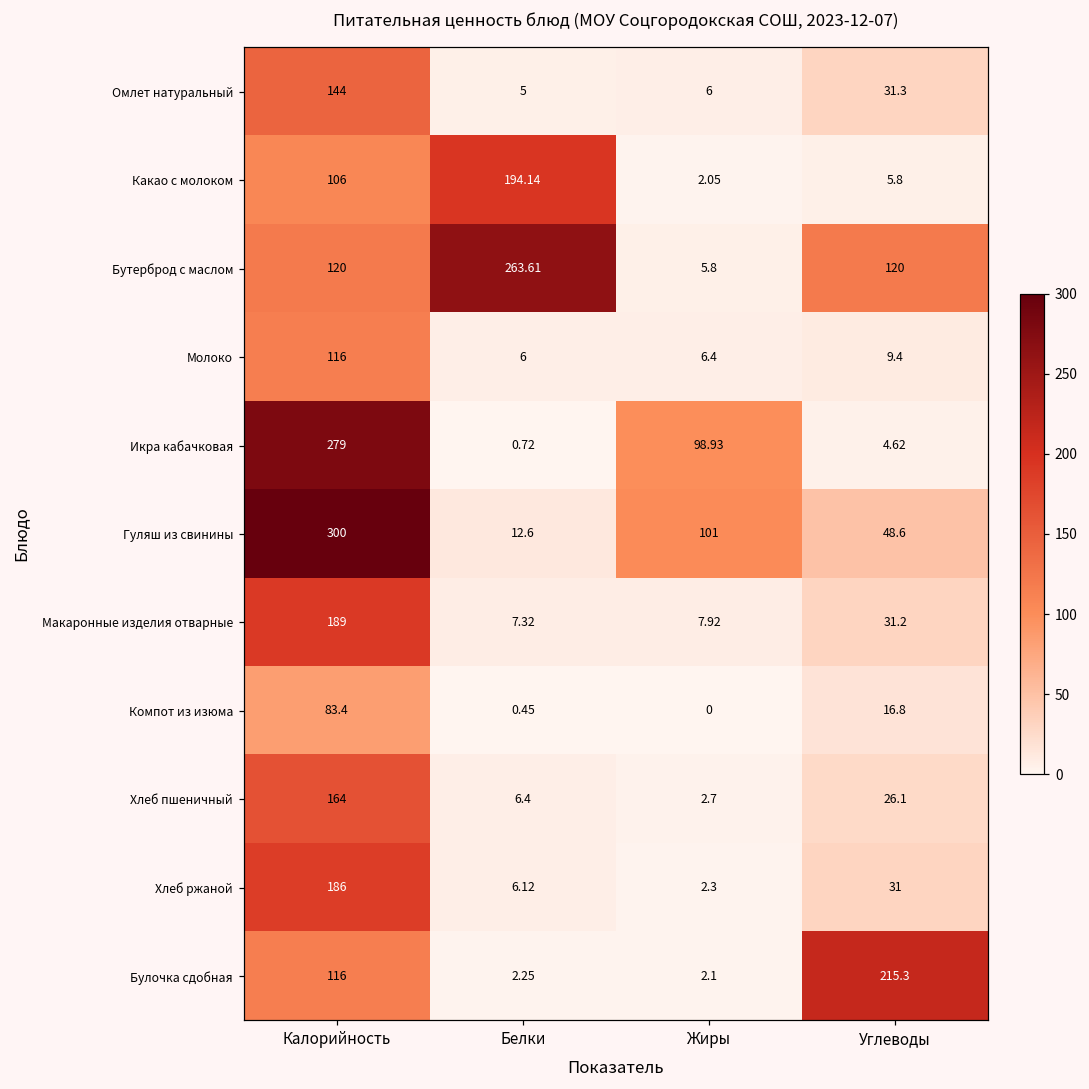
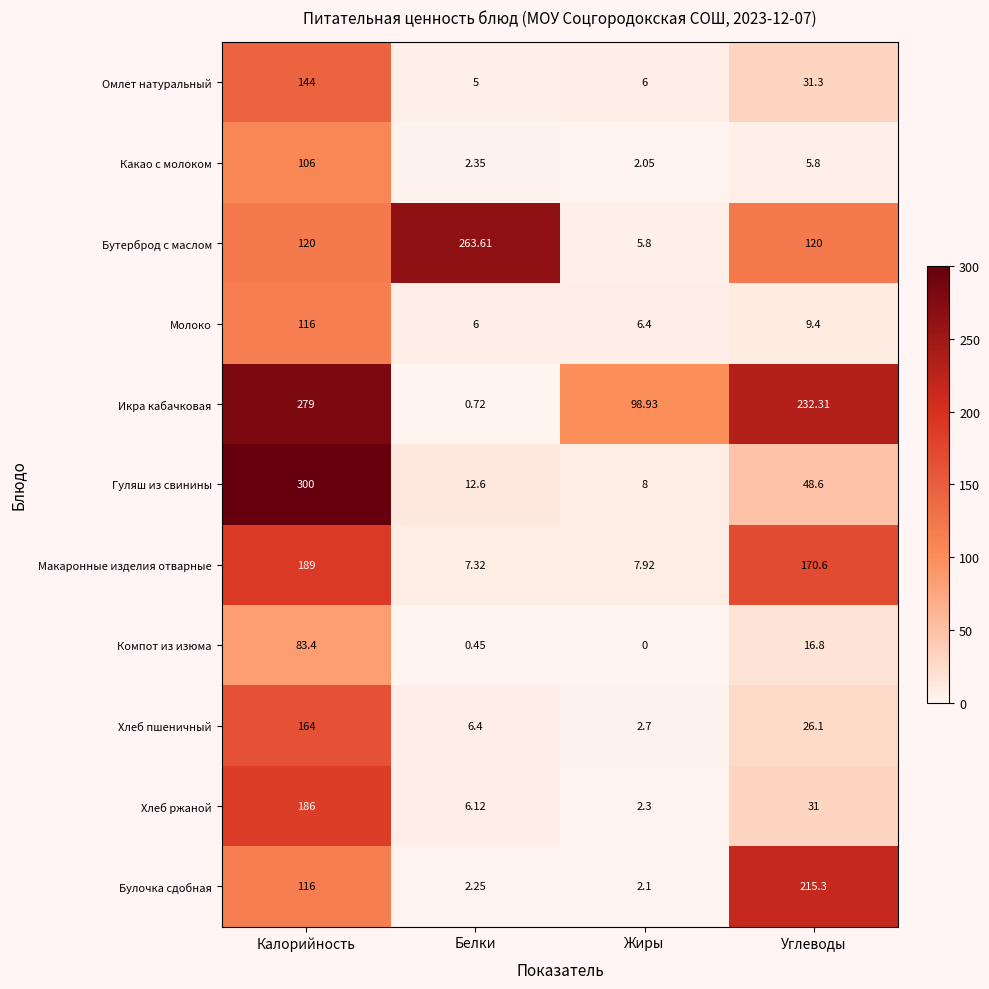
Какао с молоком, Белки: 194.14 -> 2.35
Икра кабачковая, Углеводы: 4.62 -> 232.31
Гуляш из свинины, Жиры: 101 -> 8
Макаронные изделия отварные, Углеводы: 31.2 -> 170.6
